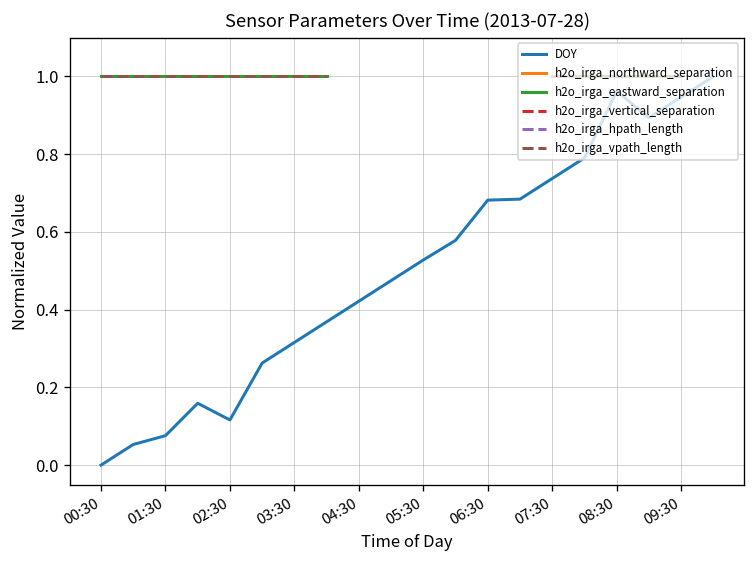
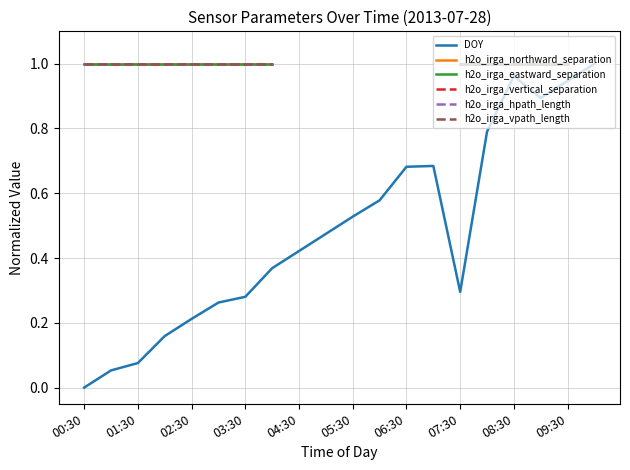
DOY, 02:30: 0.12 -> 0.21
DOY, 03:30: 0.32 -> 0.28
DOY, 07:30: 0.74 -> 0.30
